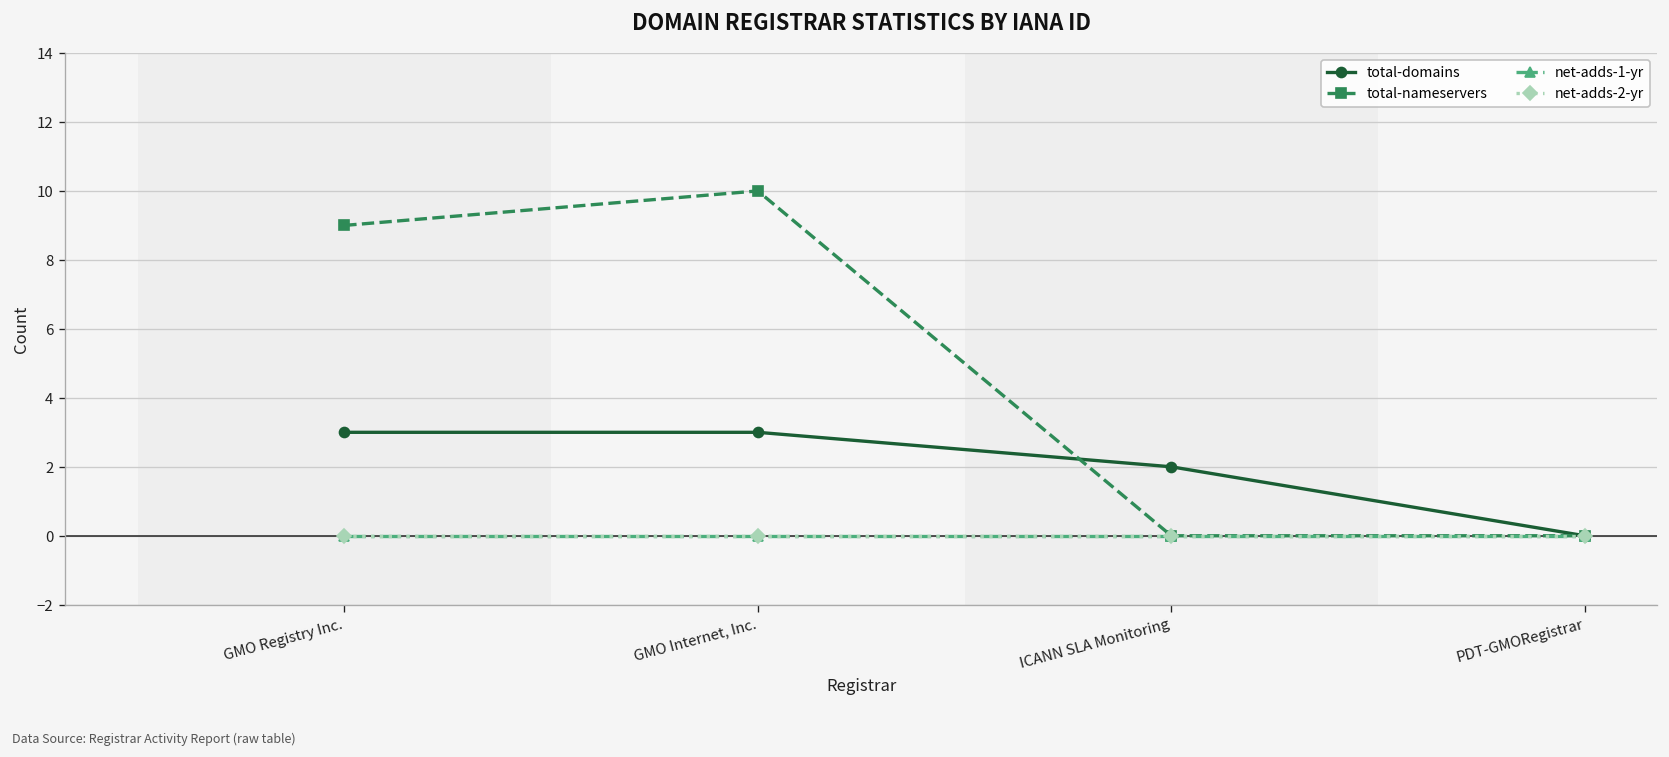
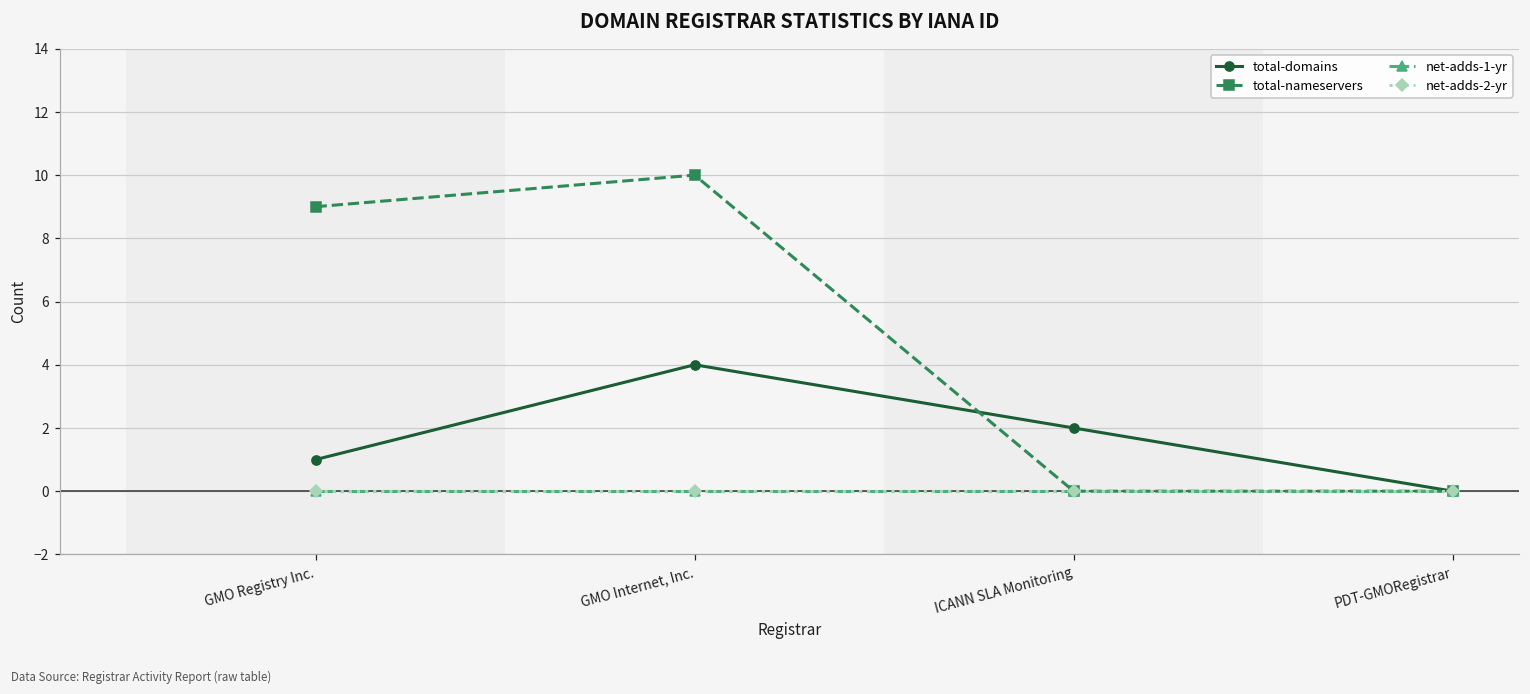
total-domains, GMO Registry Inc.: 3 -> 1
total-domains, GMO Internet, Inc.: 3 -> 4
